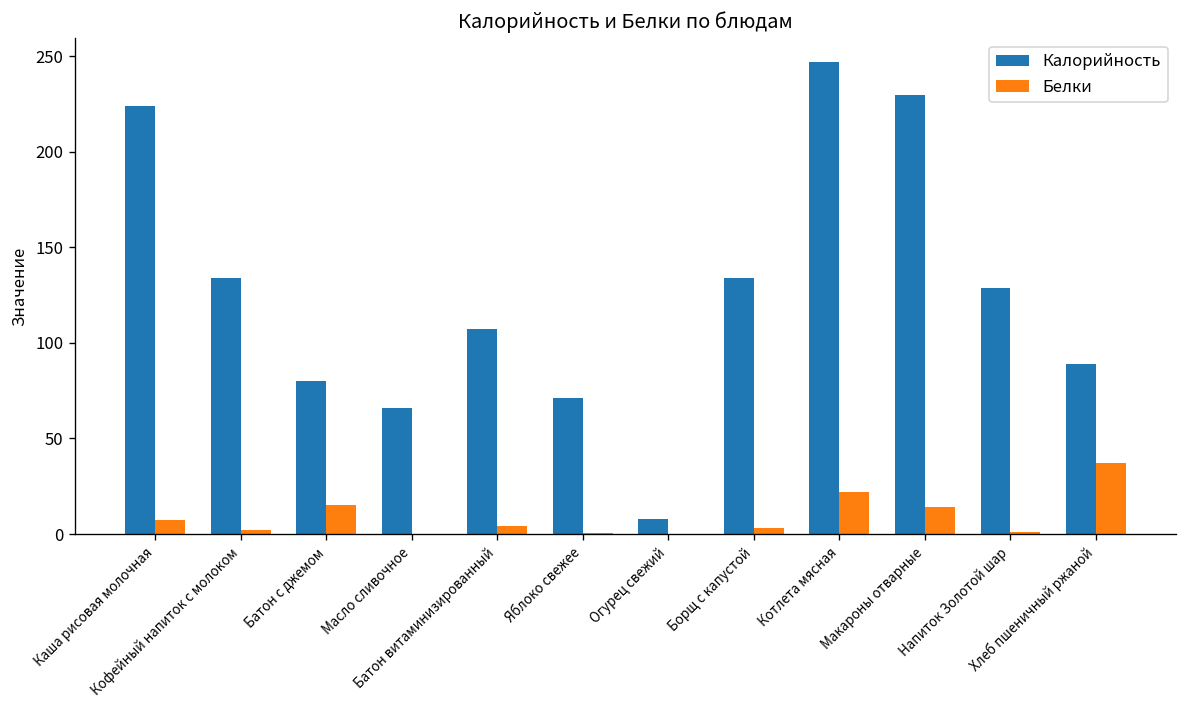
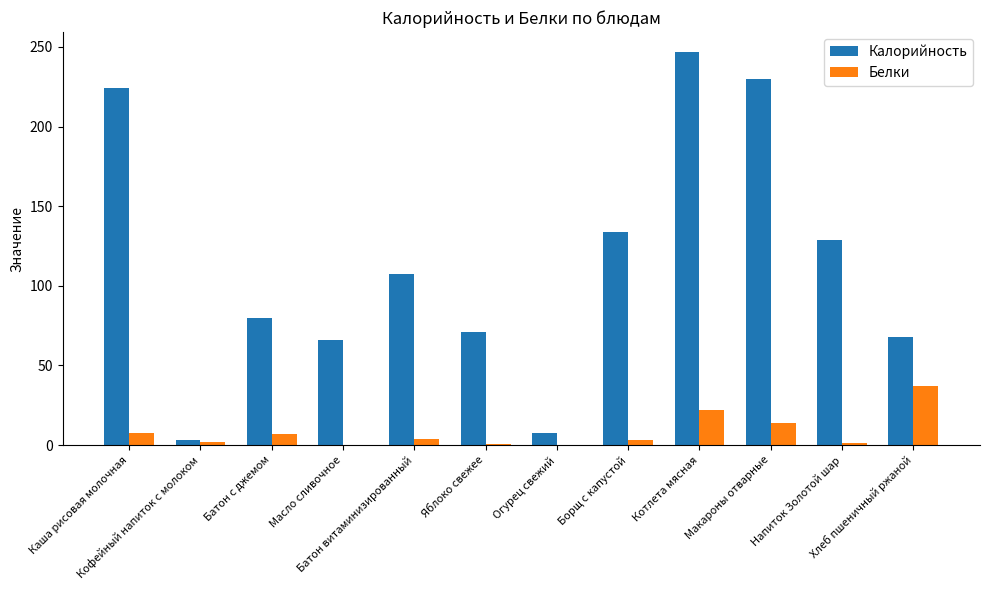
Калорийность, Кофейный напиток с молоком: 134 -> 3
Белки, Батон с джемом: 15 -> 7
Калорийность, Хлеб пшеничный ржаной: 89 -> 68
